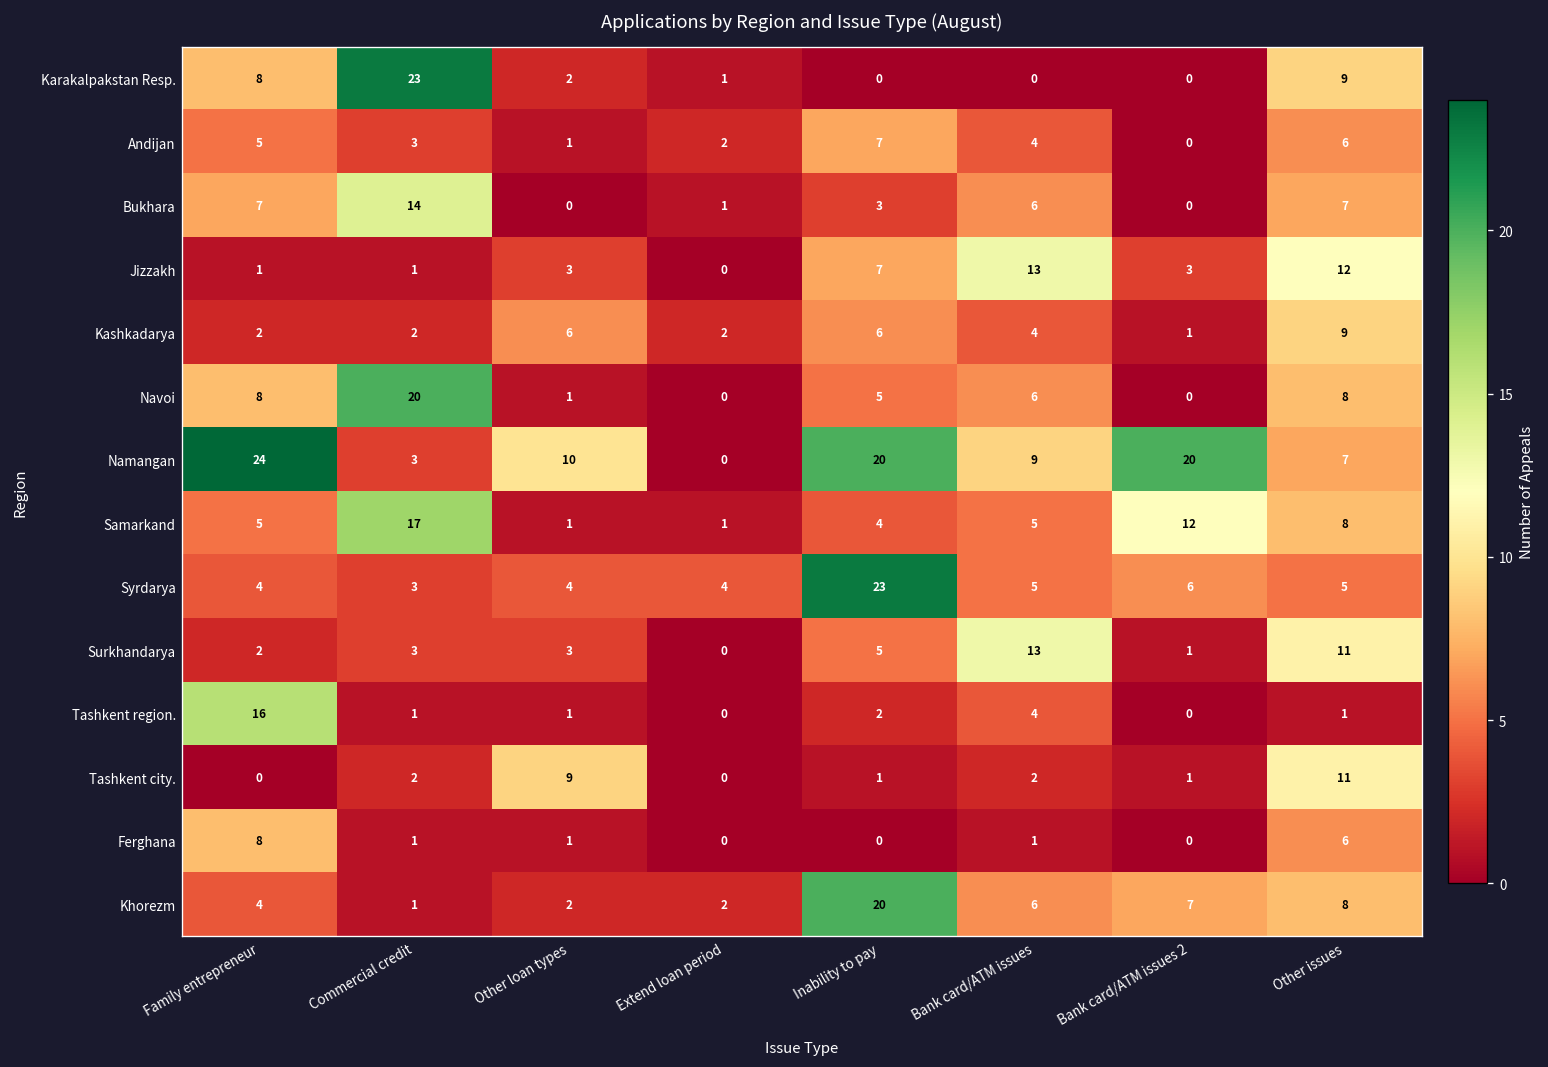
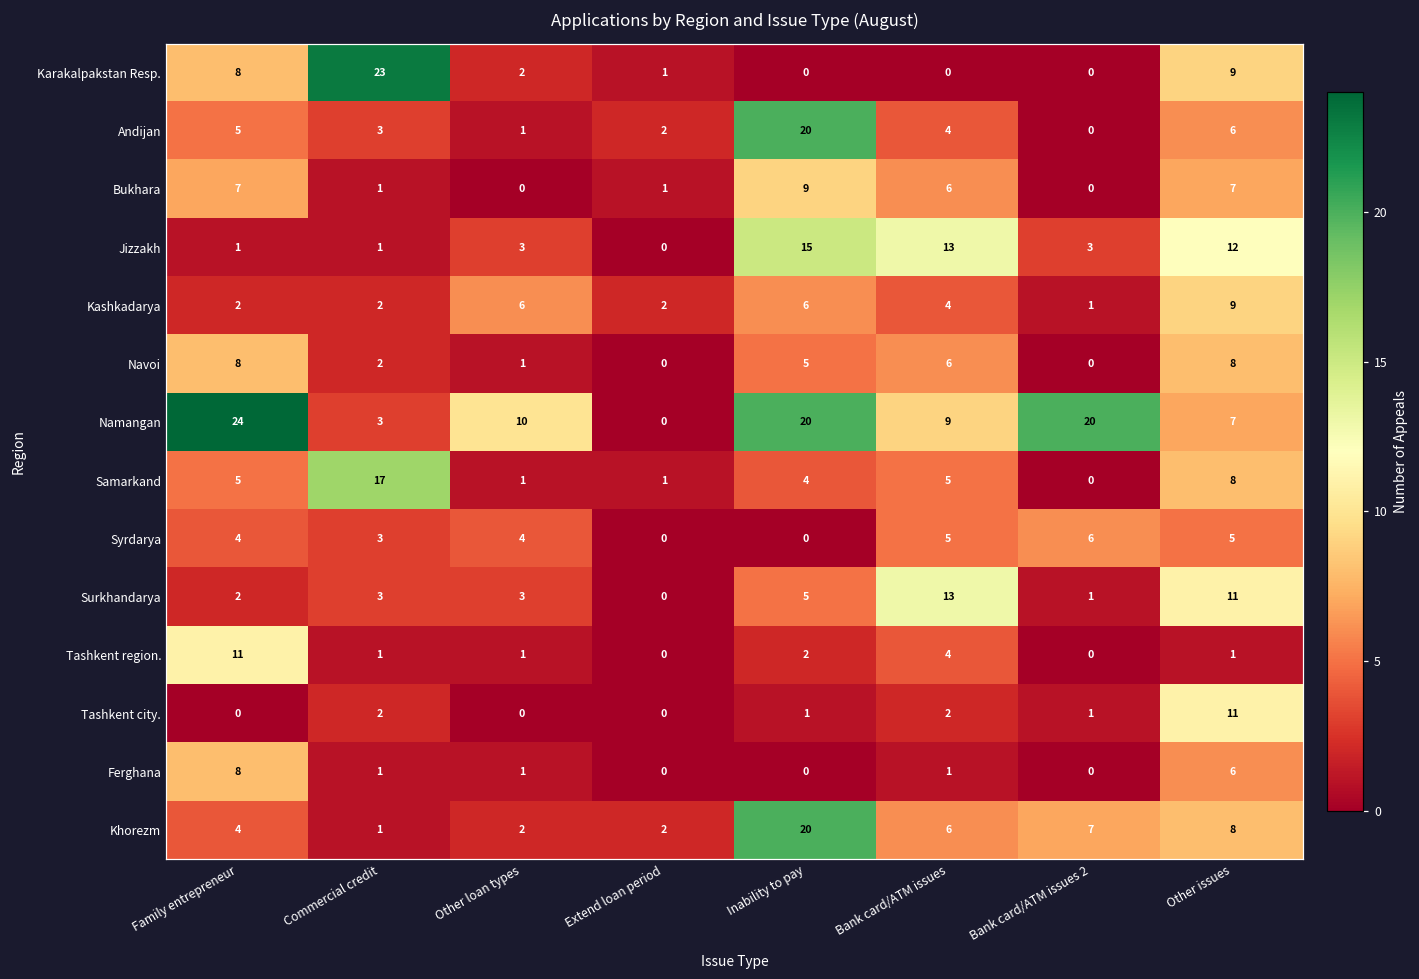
Andijan, Inability to pay: 7 -> 20
Bukhara, Commercial credit: 14 -> 1
Bukhara, Inability to pay: 3 -> 9
Jizzakh, Inability to pay: 7 -> 15
Navoi, Commercial credit: 20 -> 2
Samarkand, Bank card/ATM issues 2: 12 -> 0
Syrdarya, Extend loan period: 4 -> 0
Syrdarya, Inability to pay: 23 -> 0
Tashkent region., Family entrepreneur: 16 -> 11
Tashkent city., Other loan types: 9 -> 0
